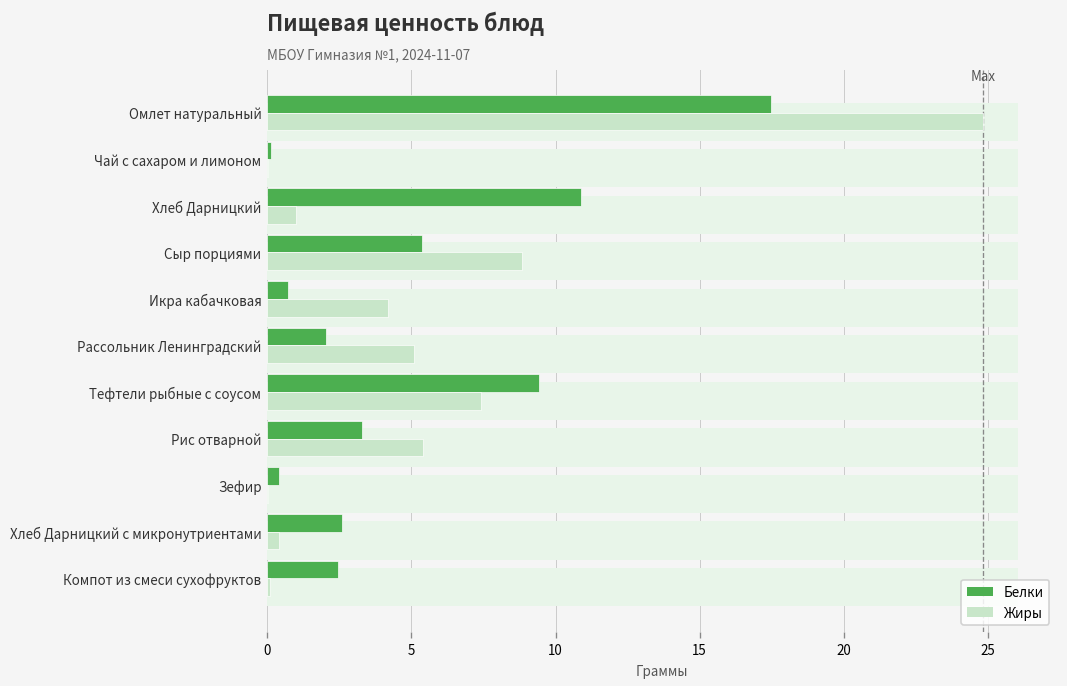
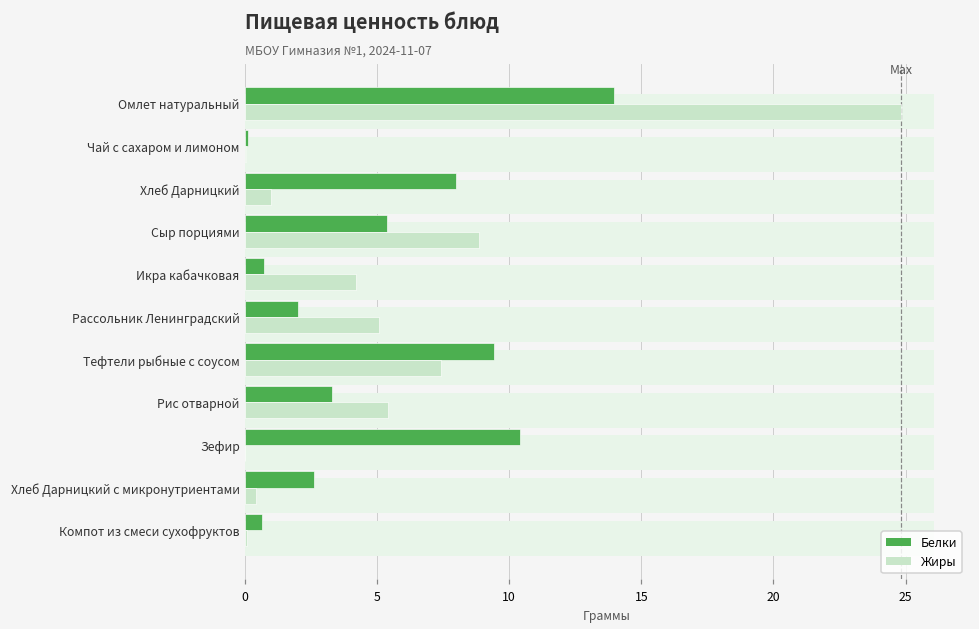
Белки, Омлет натуральный: 17.5 -> 14.0
Белки, Хлеб Дарницкий: 10.9 -> 8.0
Белки, Зефир: 0.4 -> 10.4
Белки, Компот из смеси сухофруктов: 2.5 -> 0.7
